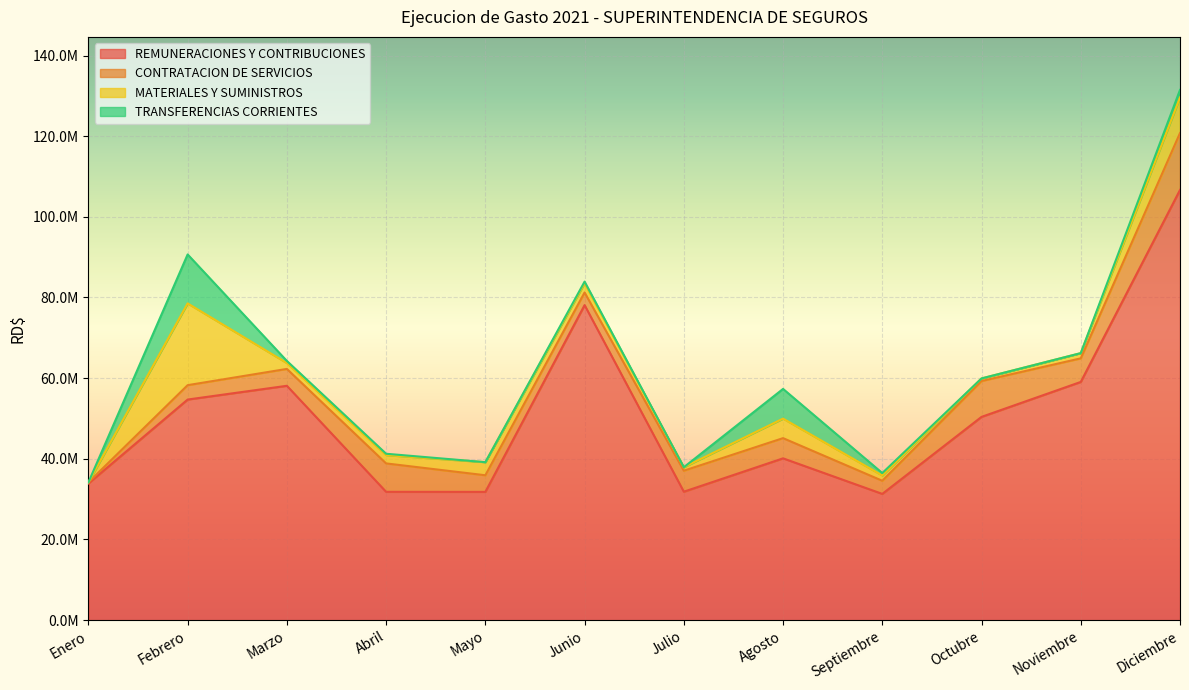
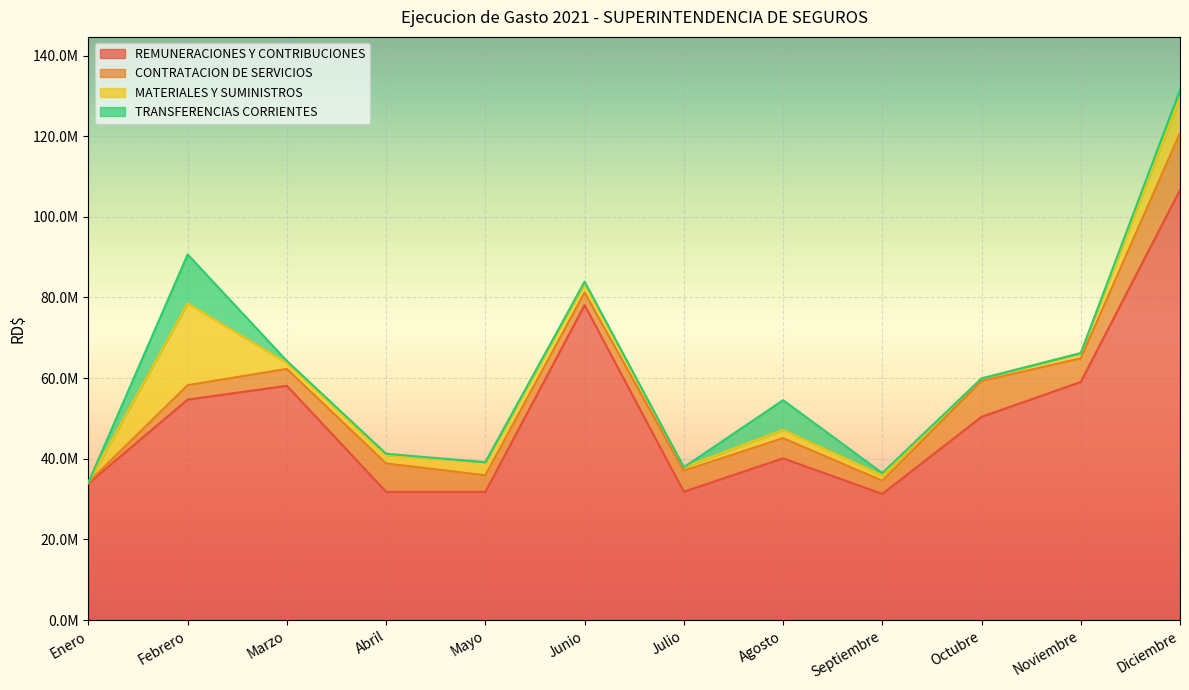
MATERIALES Y SUMINISTROS, Agosto: 5000000 -> 2000000
